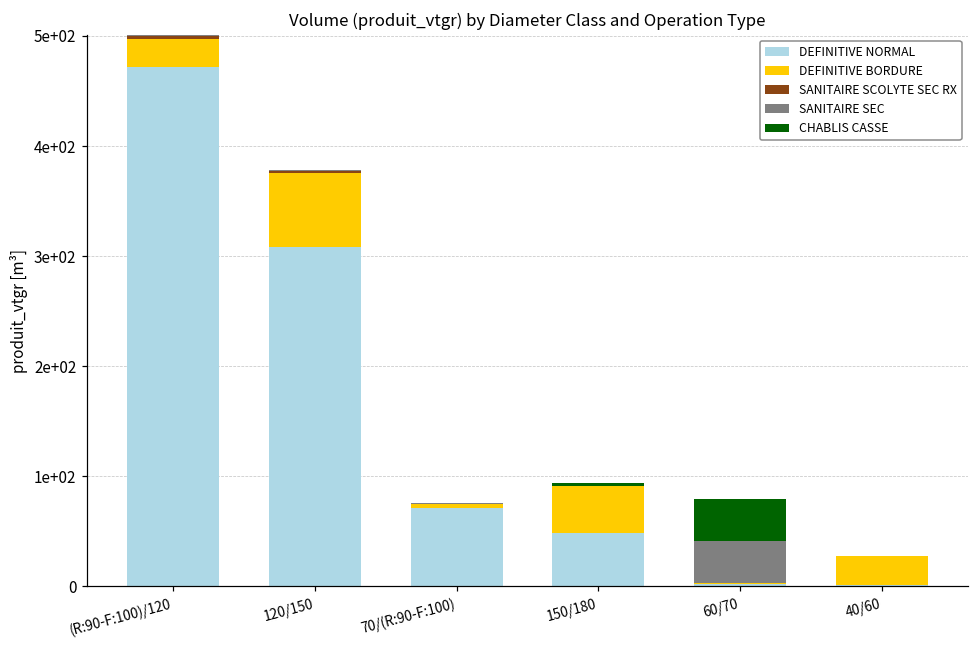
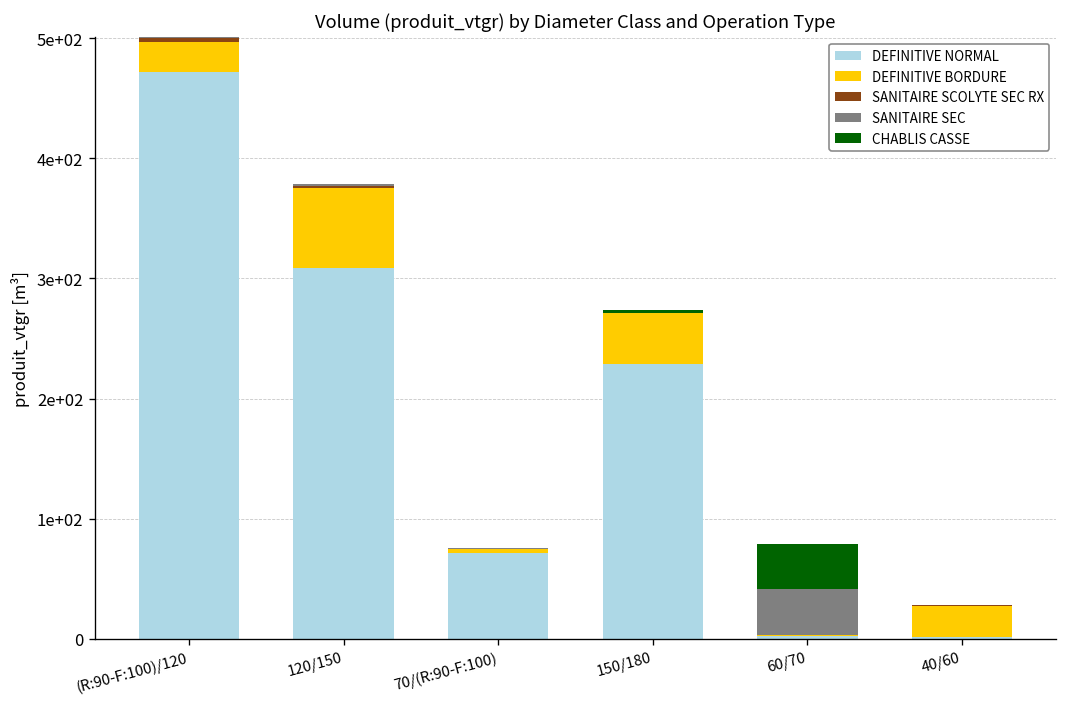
DEFINITIVE NORMAL, 150/180: 49 -> 229
